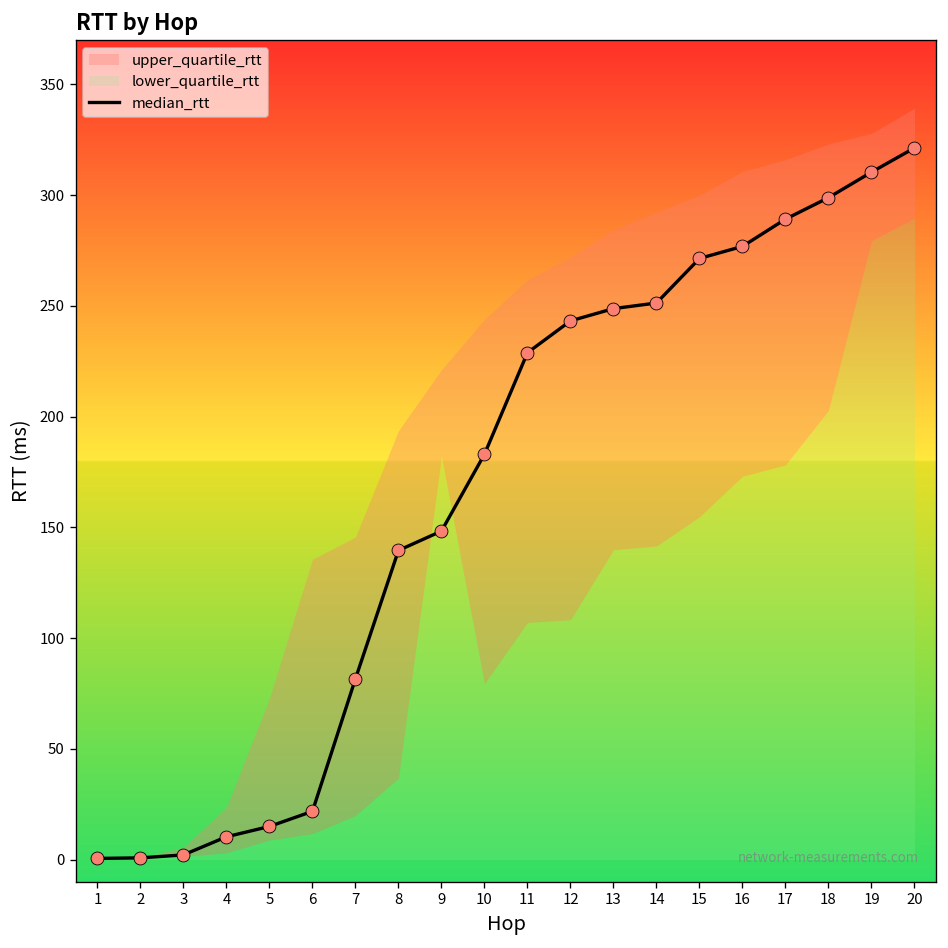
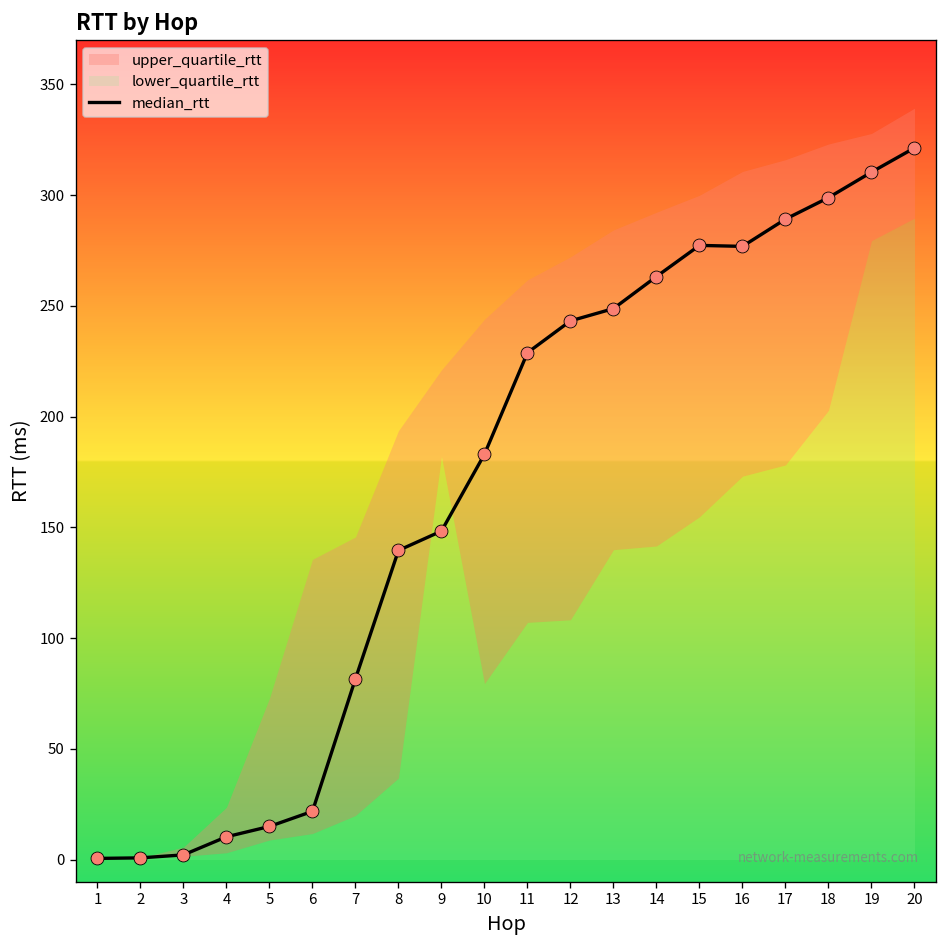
median_rtt, 14: 251 -> 263
median_rtt, 15: 271 -> 277
